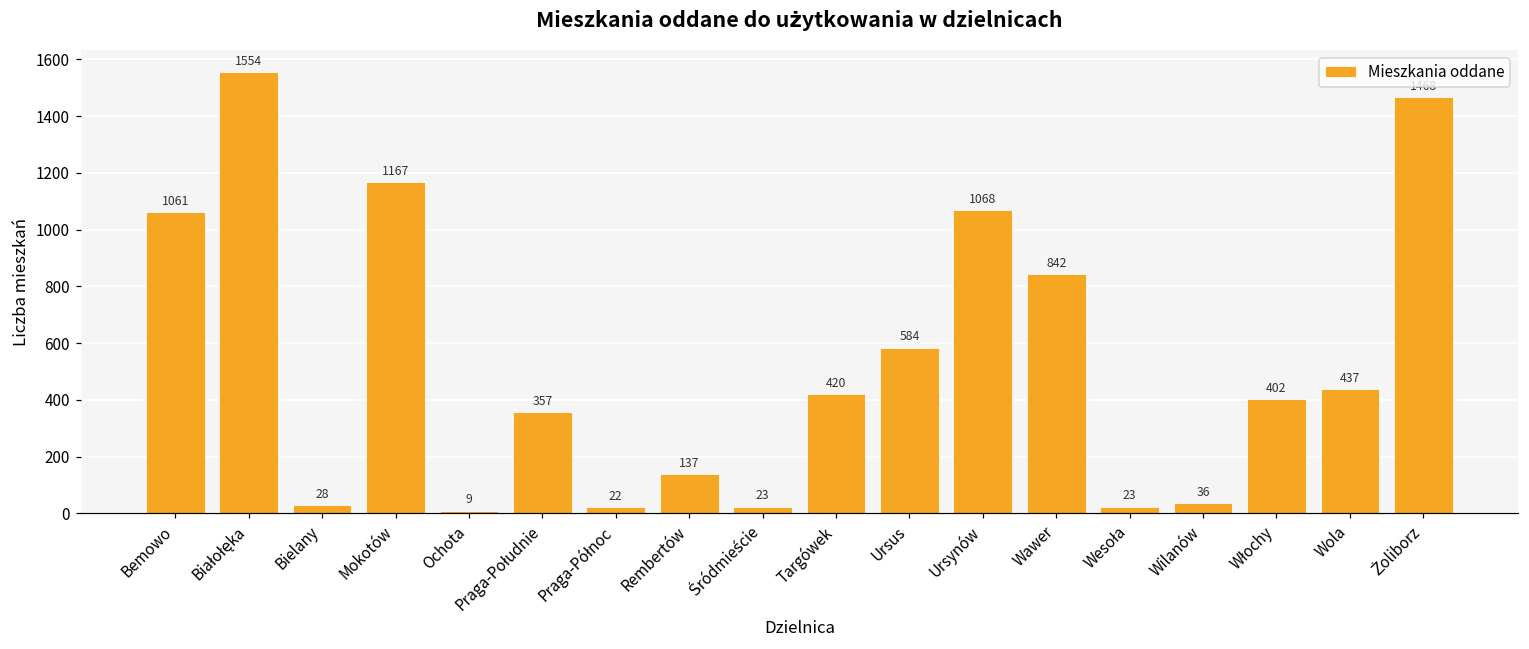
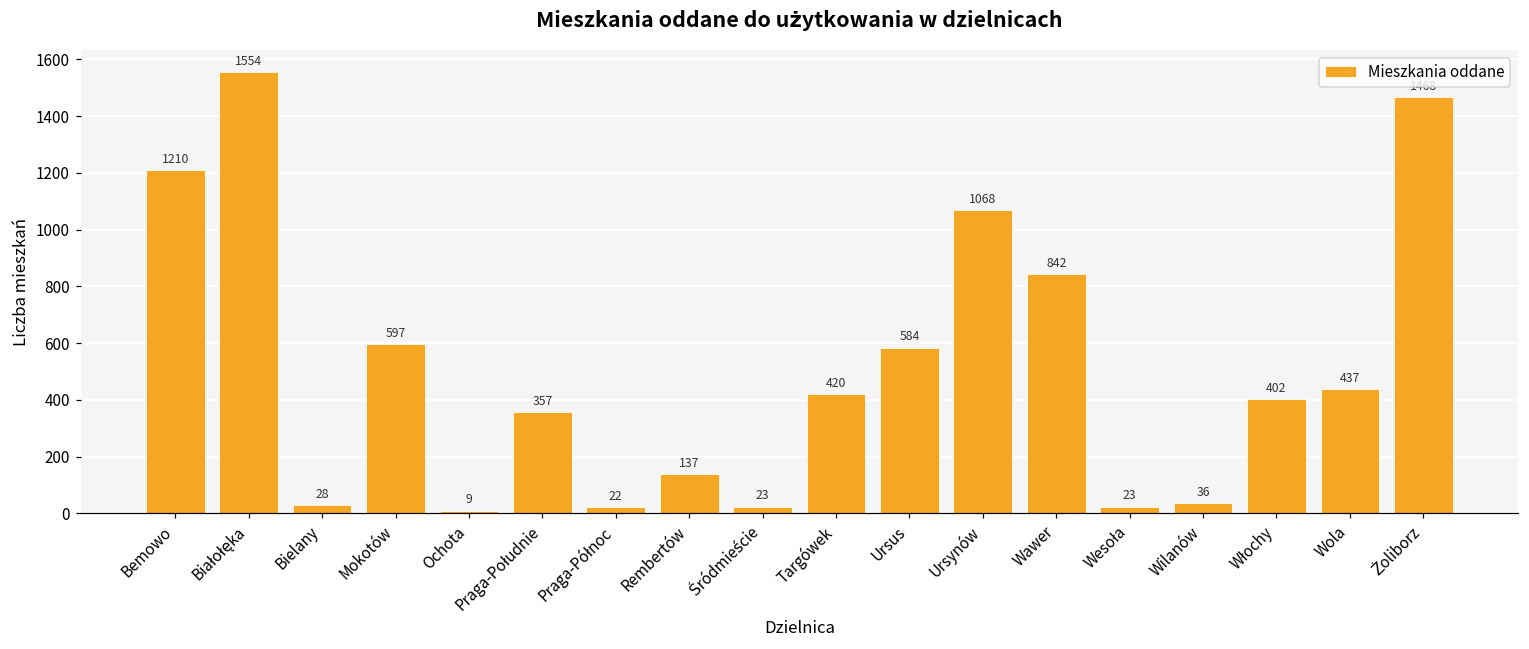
Bemowo: 1061 -> 1210
Mokotów: 1167 -> 597
